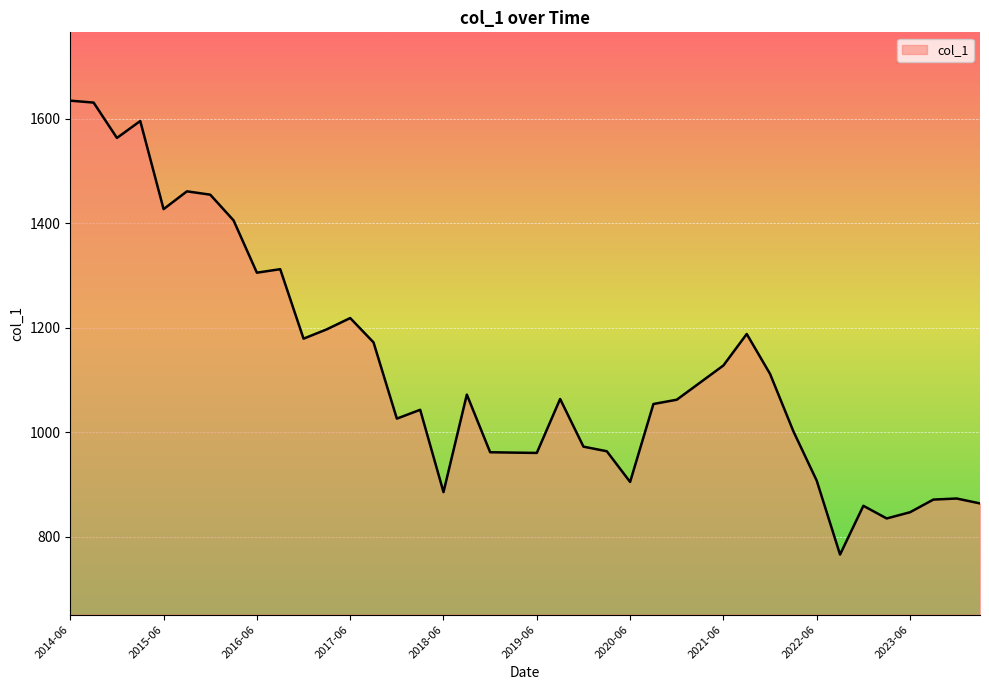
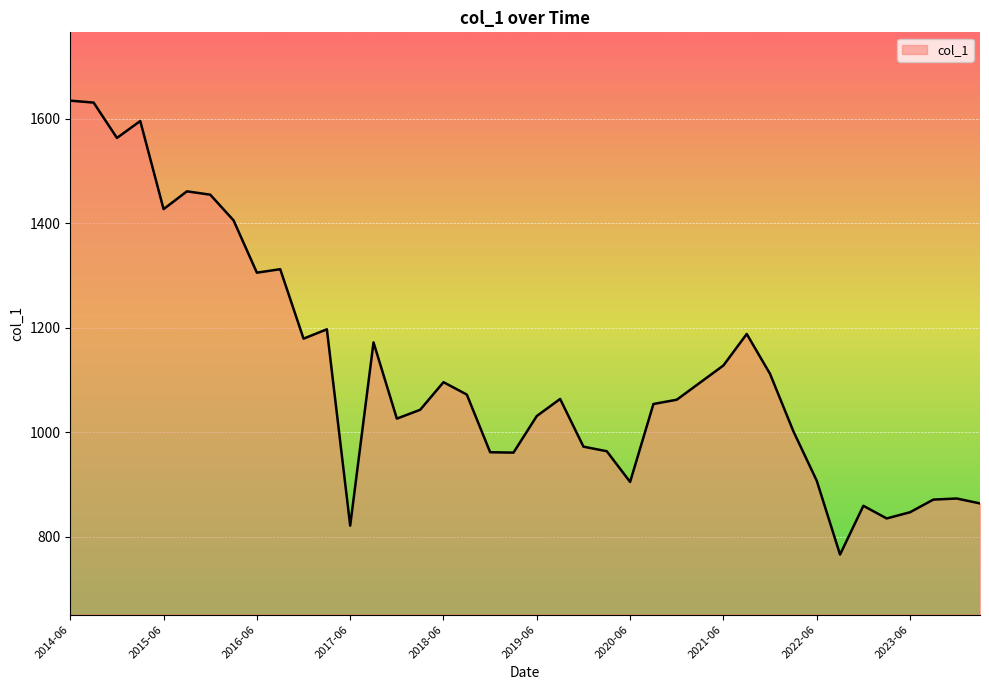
2017-06: 1220 -> 820
2018-06: 890 -> 1100
2019-06: 960 -> 1030
